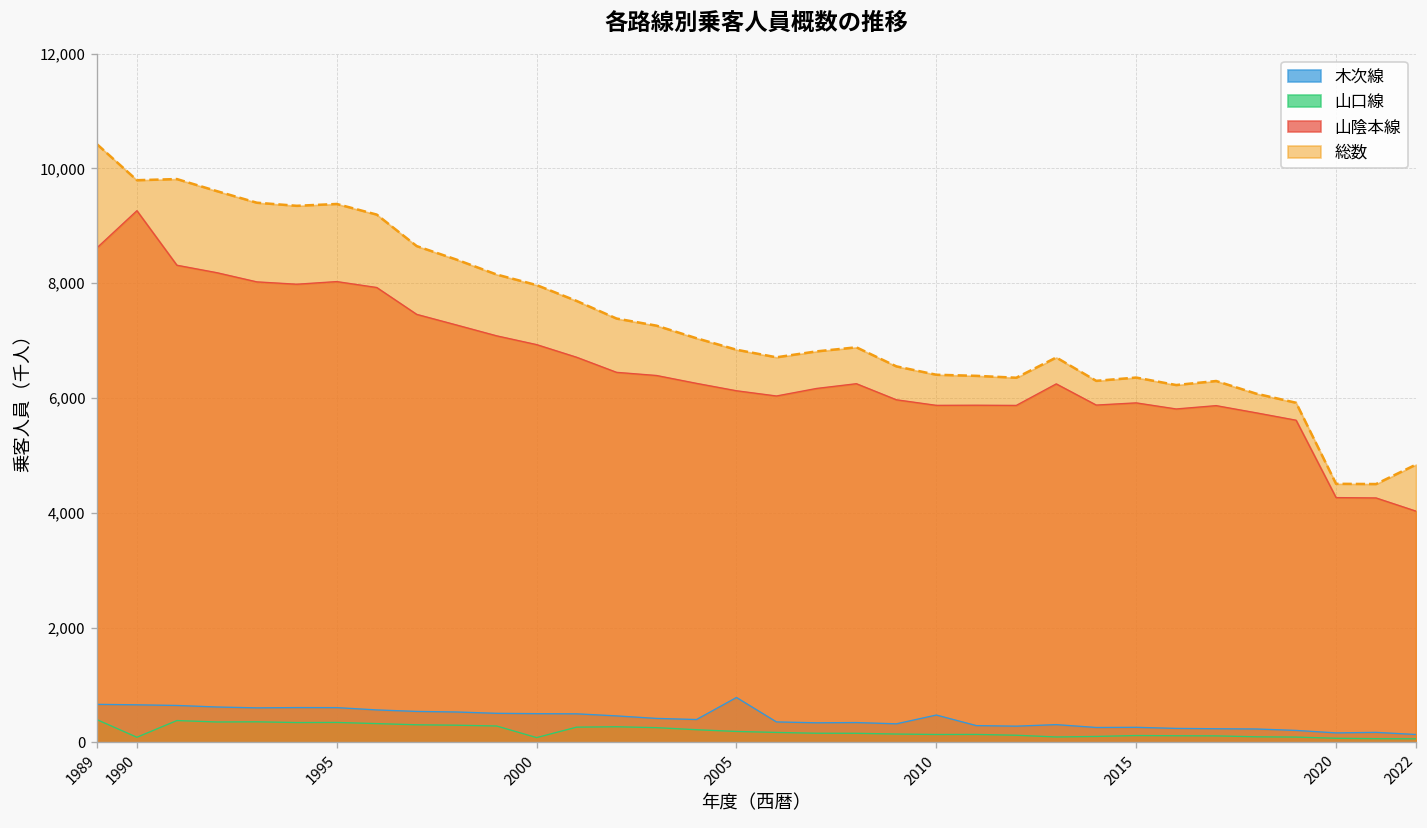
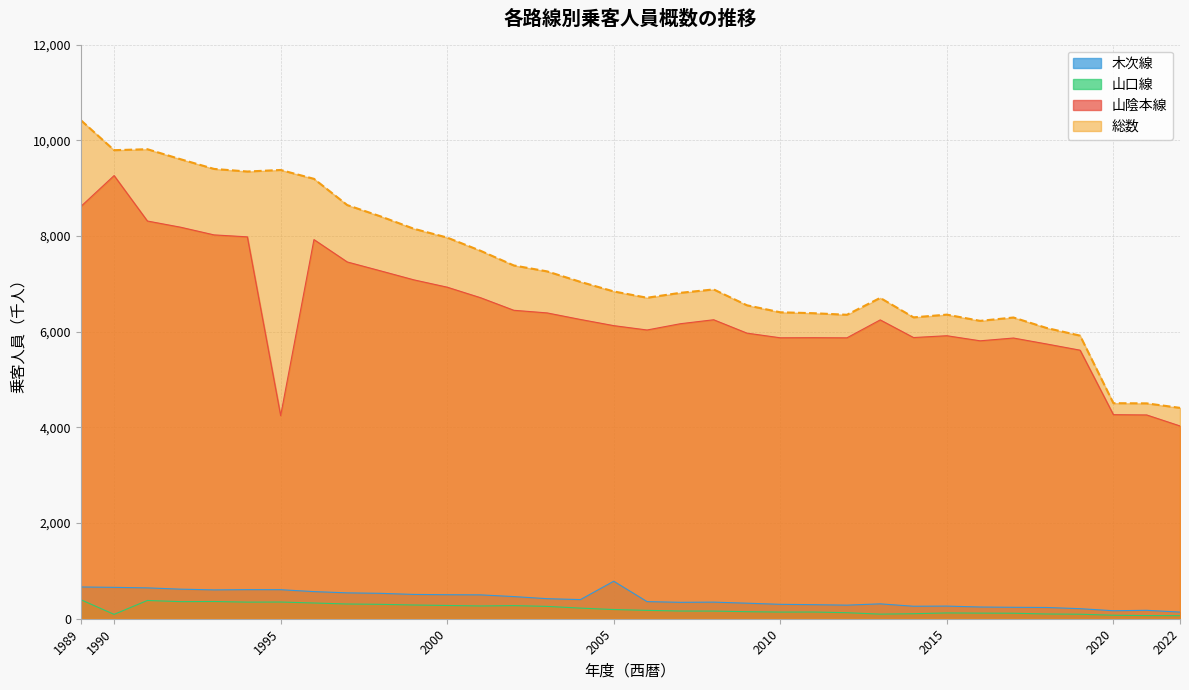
山陰本線, 1995: 8,000 -> 4,200
山口線, 2000: 100 -> 300
木次線, 2010: 500 -> 300
総数, 2022: 4,800 -> 4,400
